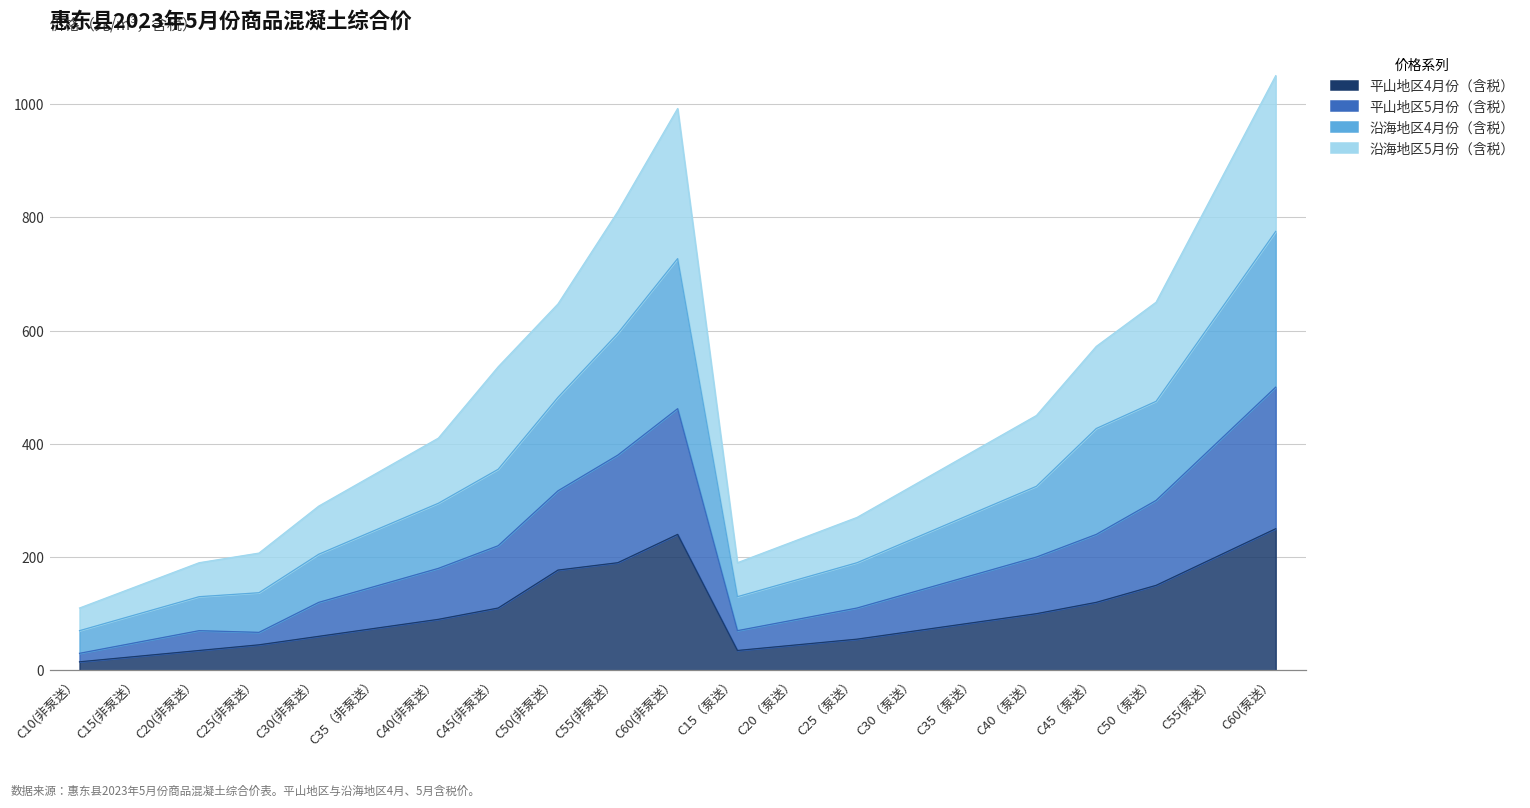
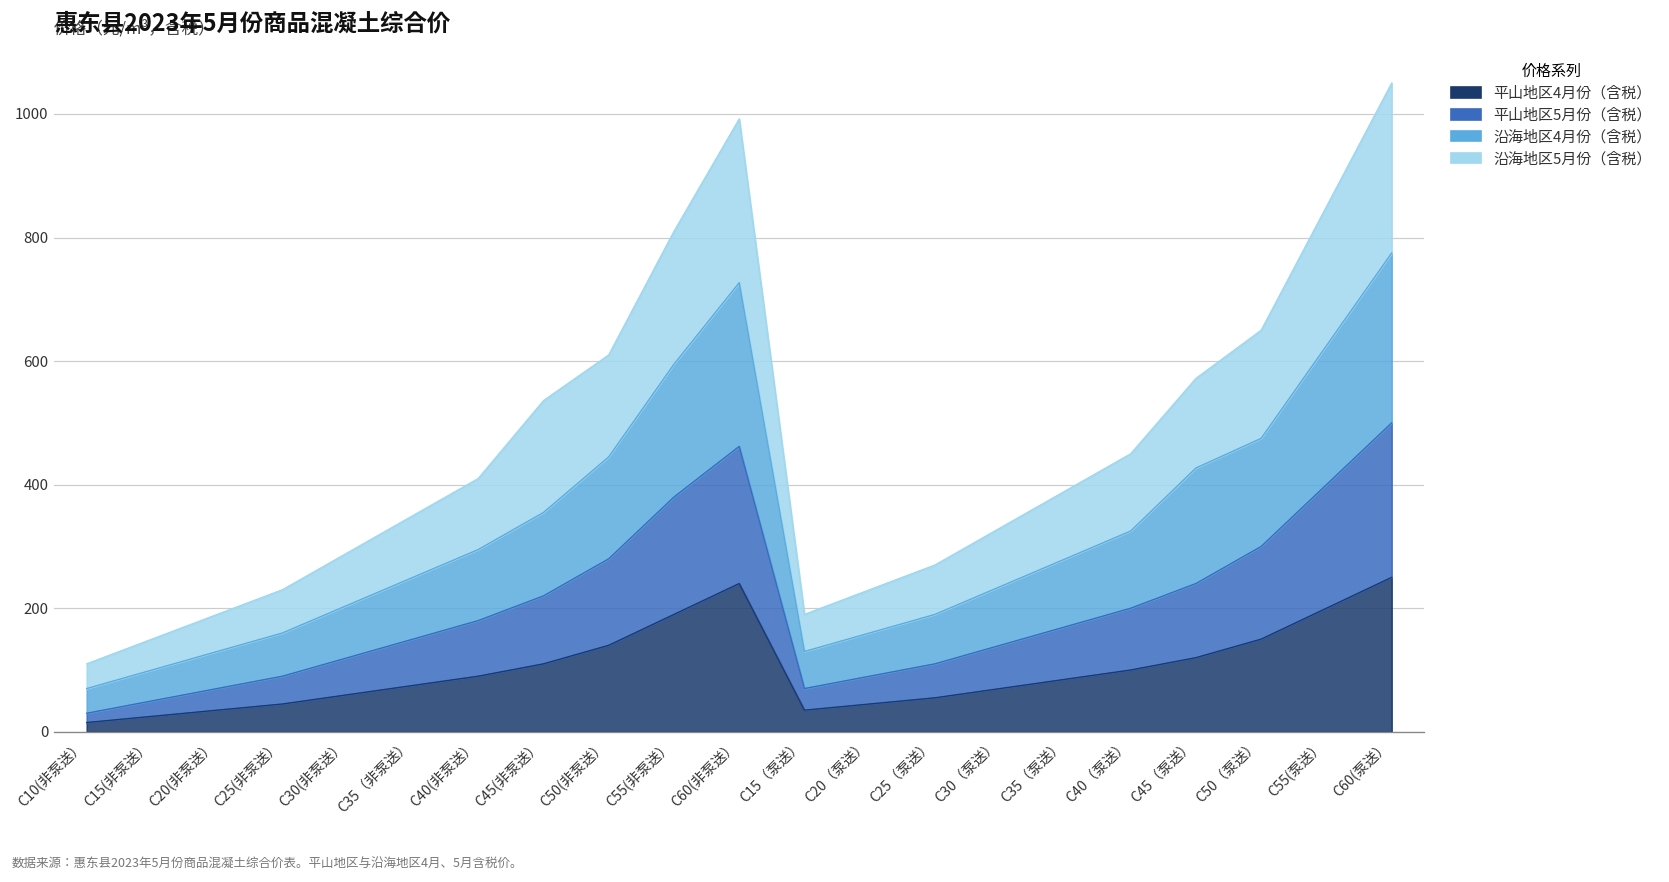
平山地区5月份（含税）, C25(非泵送）: 20 -> 50
平山地区4月份（含税）, C50(非泵送）: 180 -> 140
